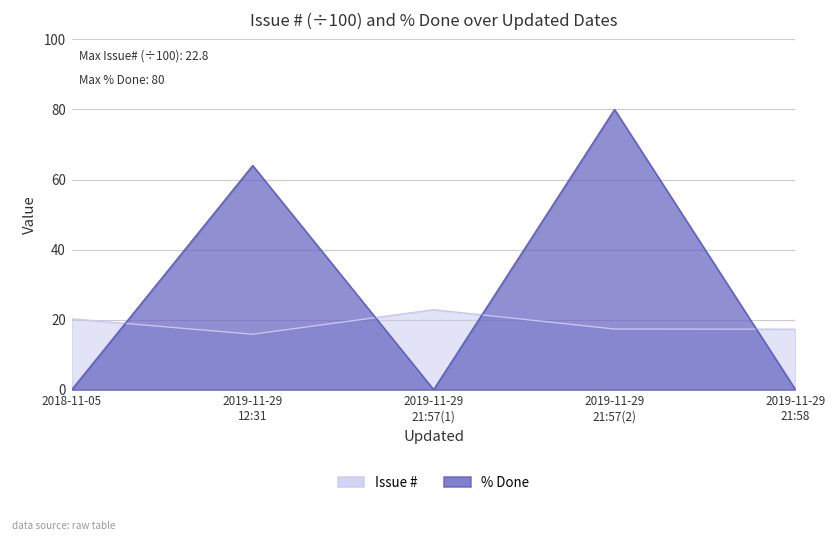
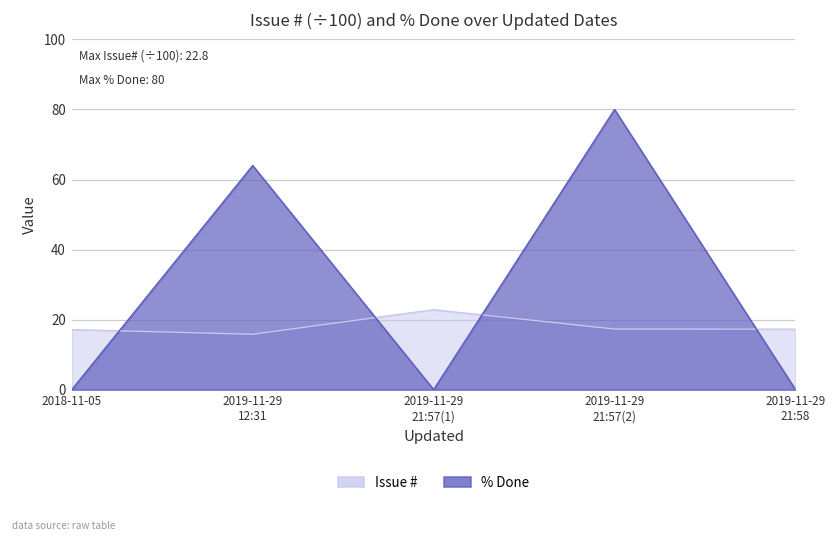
Issue #, 2018-11-05: 20 -> 17
